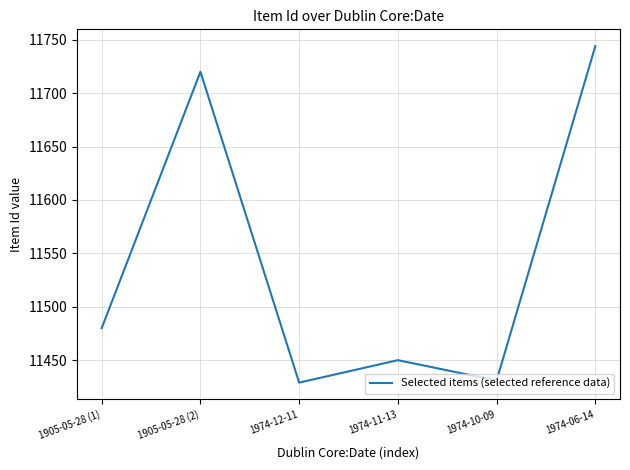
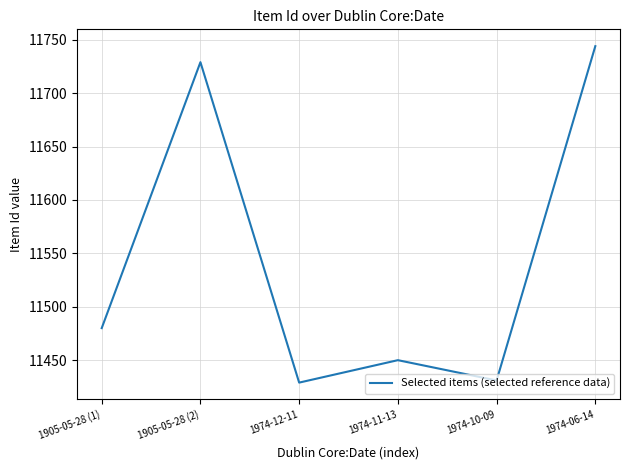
1905-05-28 (2): 11720 -> 11729
